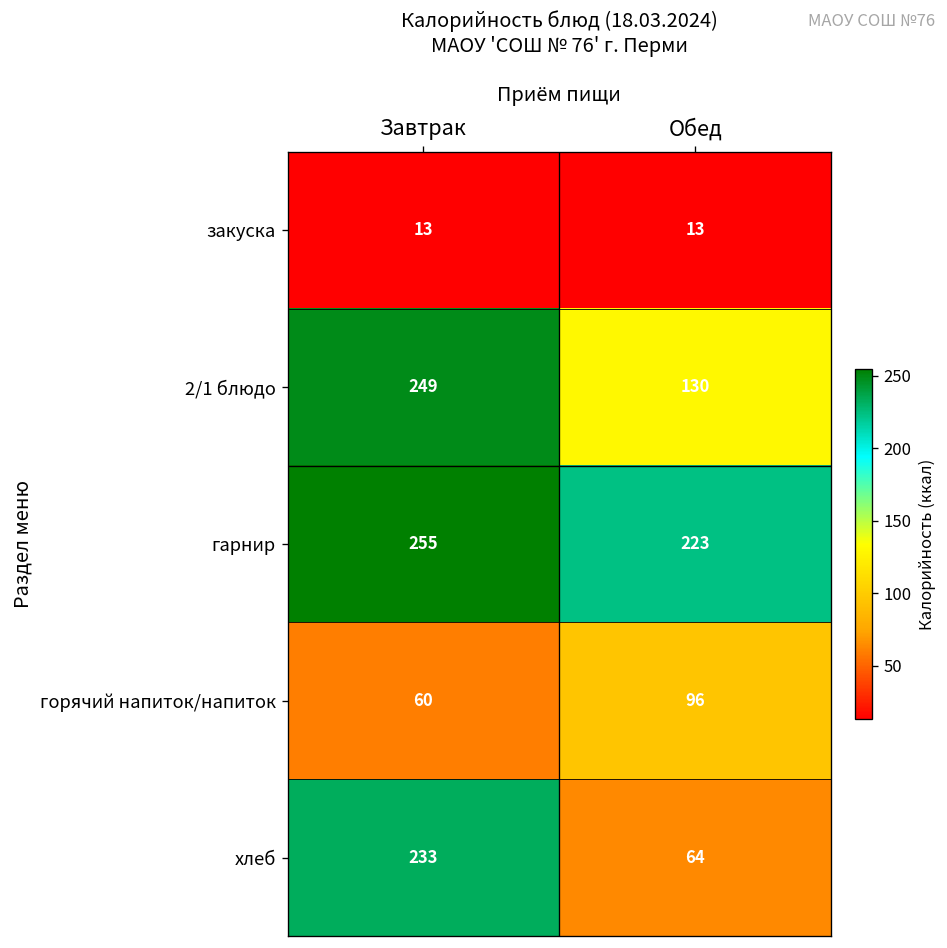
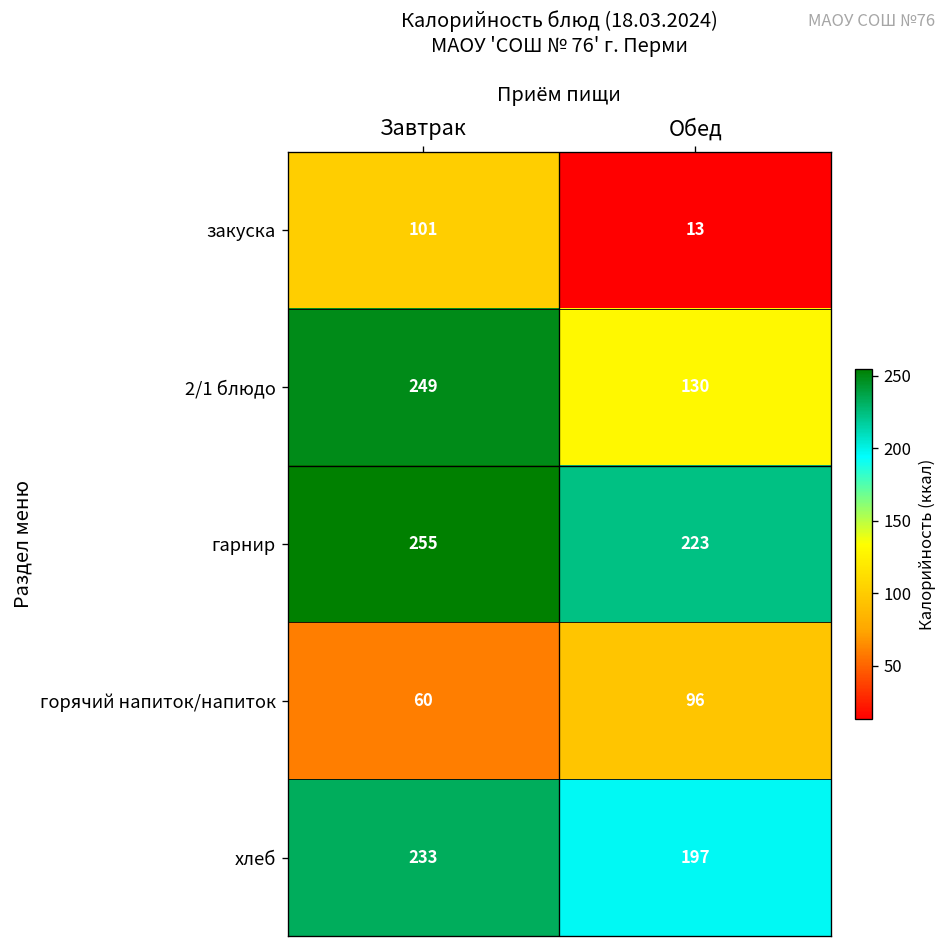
закуска, Завтрак: 13 -> 101
хлеб, Обед: 64 -> 197
